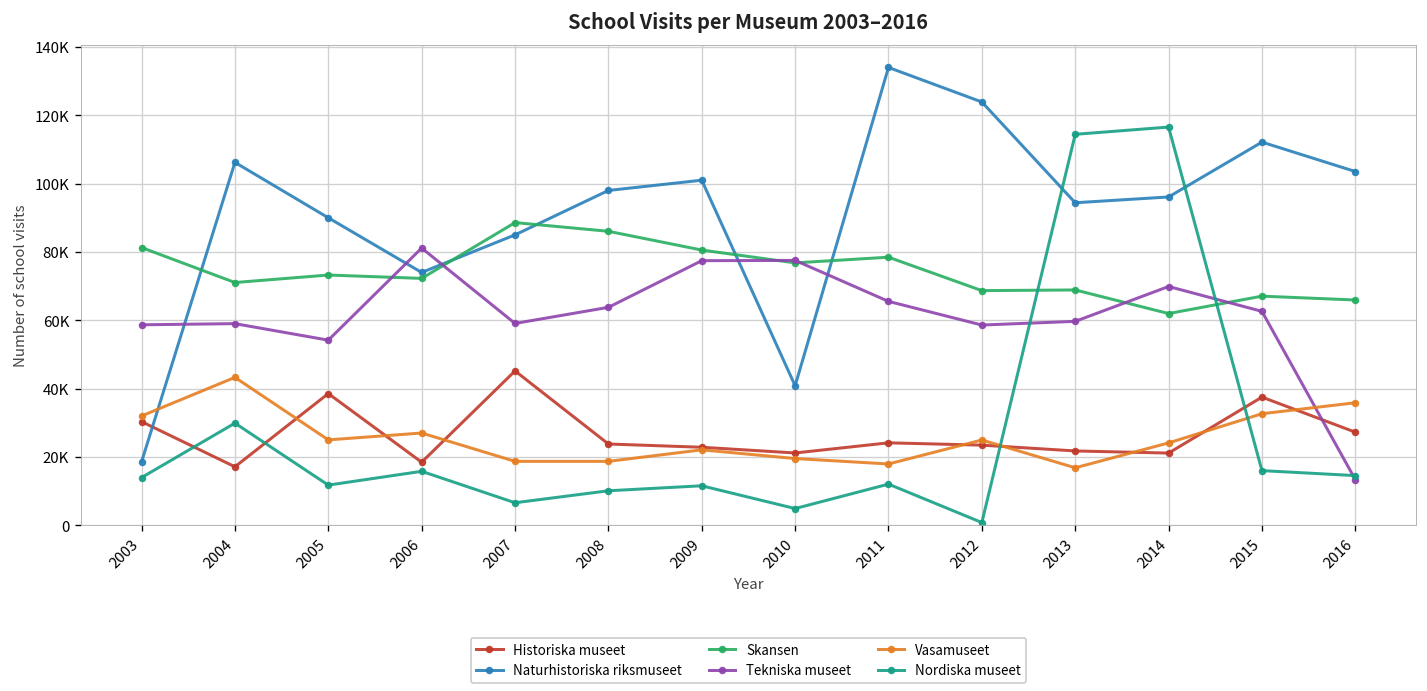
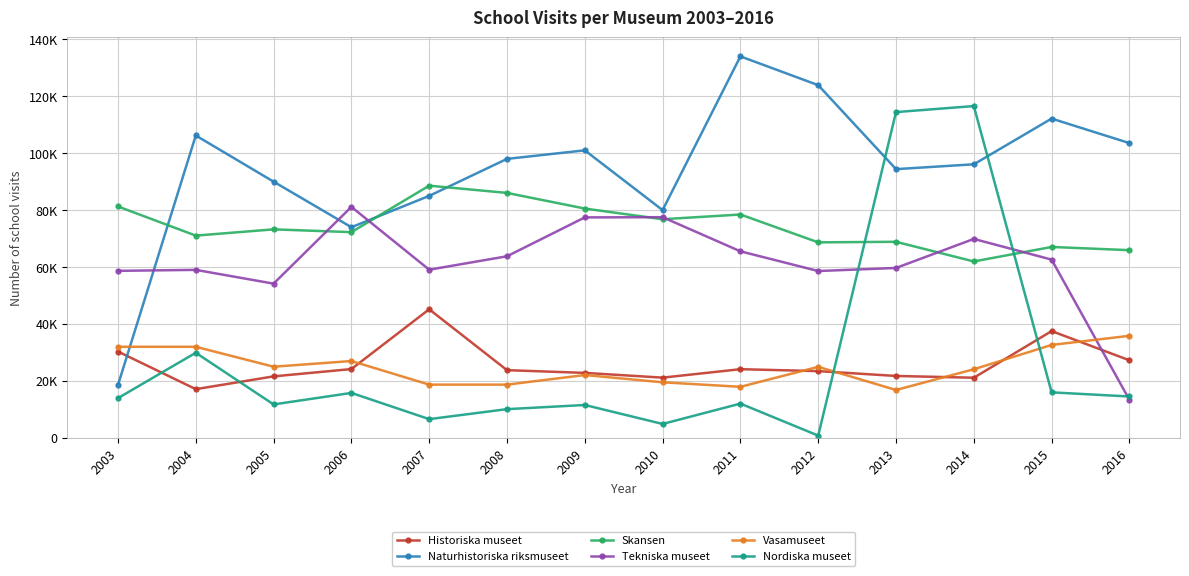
Vasamuseet, 2004: 43000 -> 32000
Historiska museet, 2005: 39000 -> 22000
Historiska museet, 2006: 18000 -> 24000
Naturhistoriska riksmuseet, 2010: 41000 -> 80000
